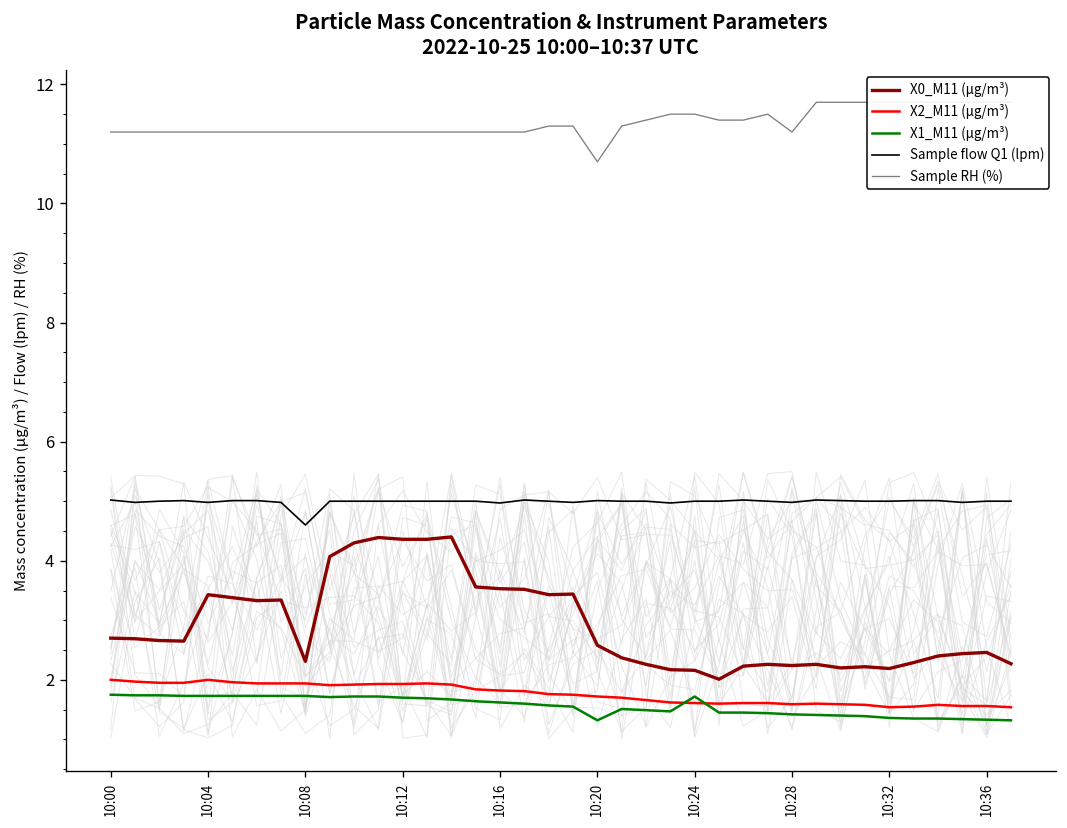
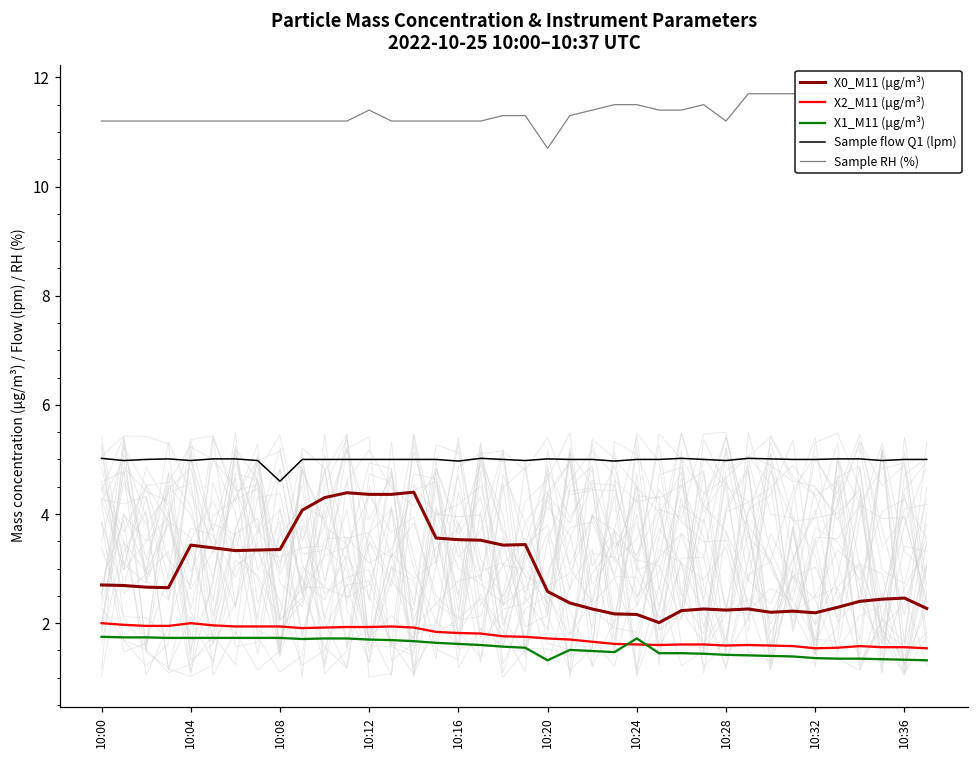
X0_M11 (μg/m³), 10:08: 2.3 -> 3.4
Sample RH (%), 10:12: 11.2 -> 11.4
